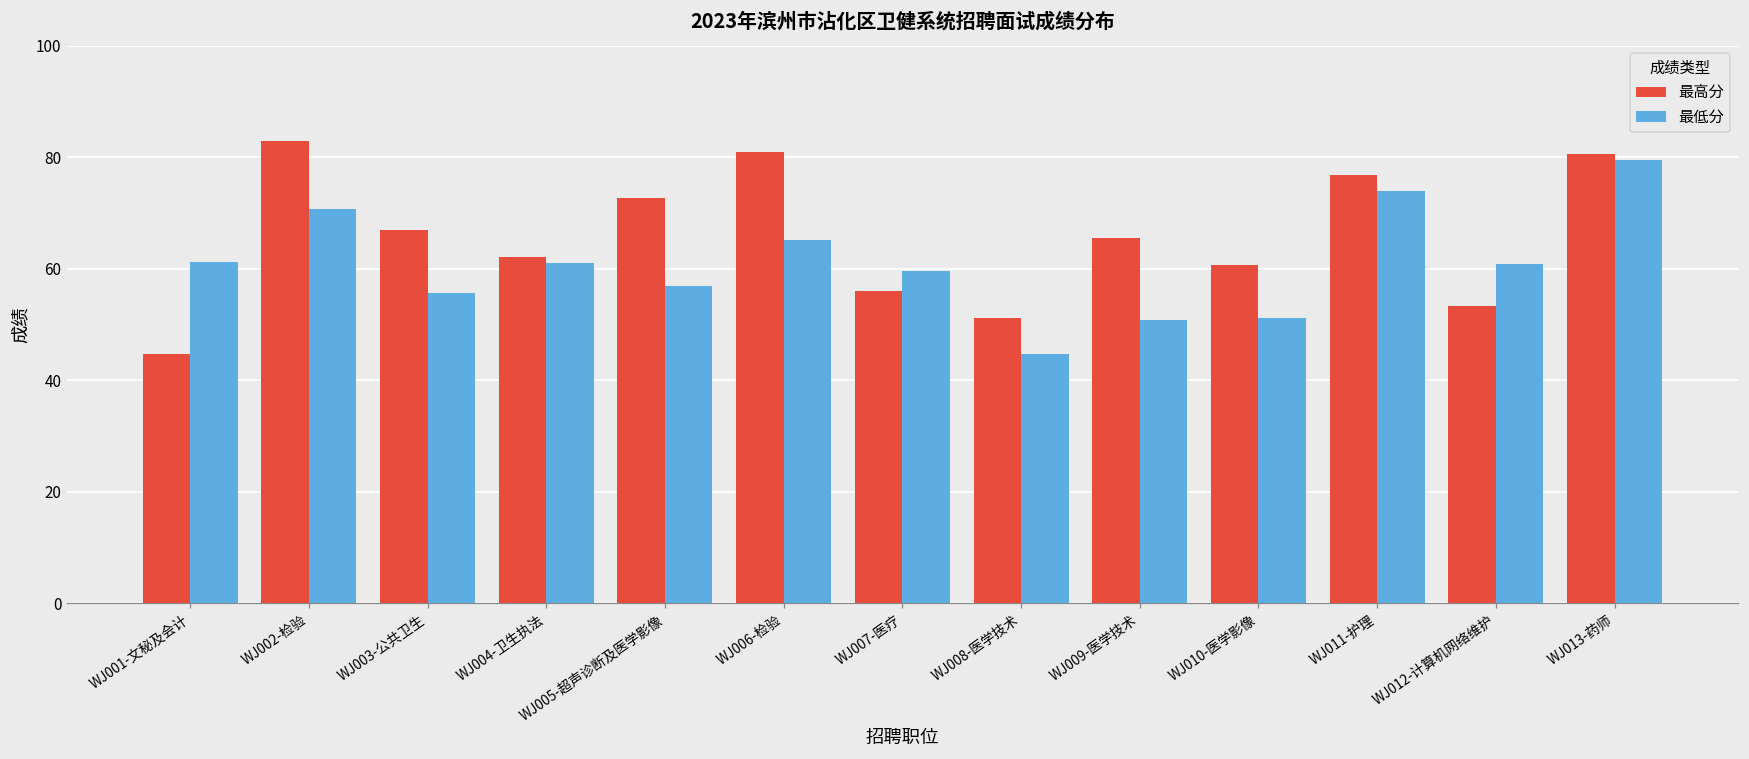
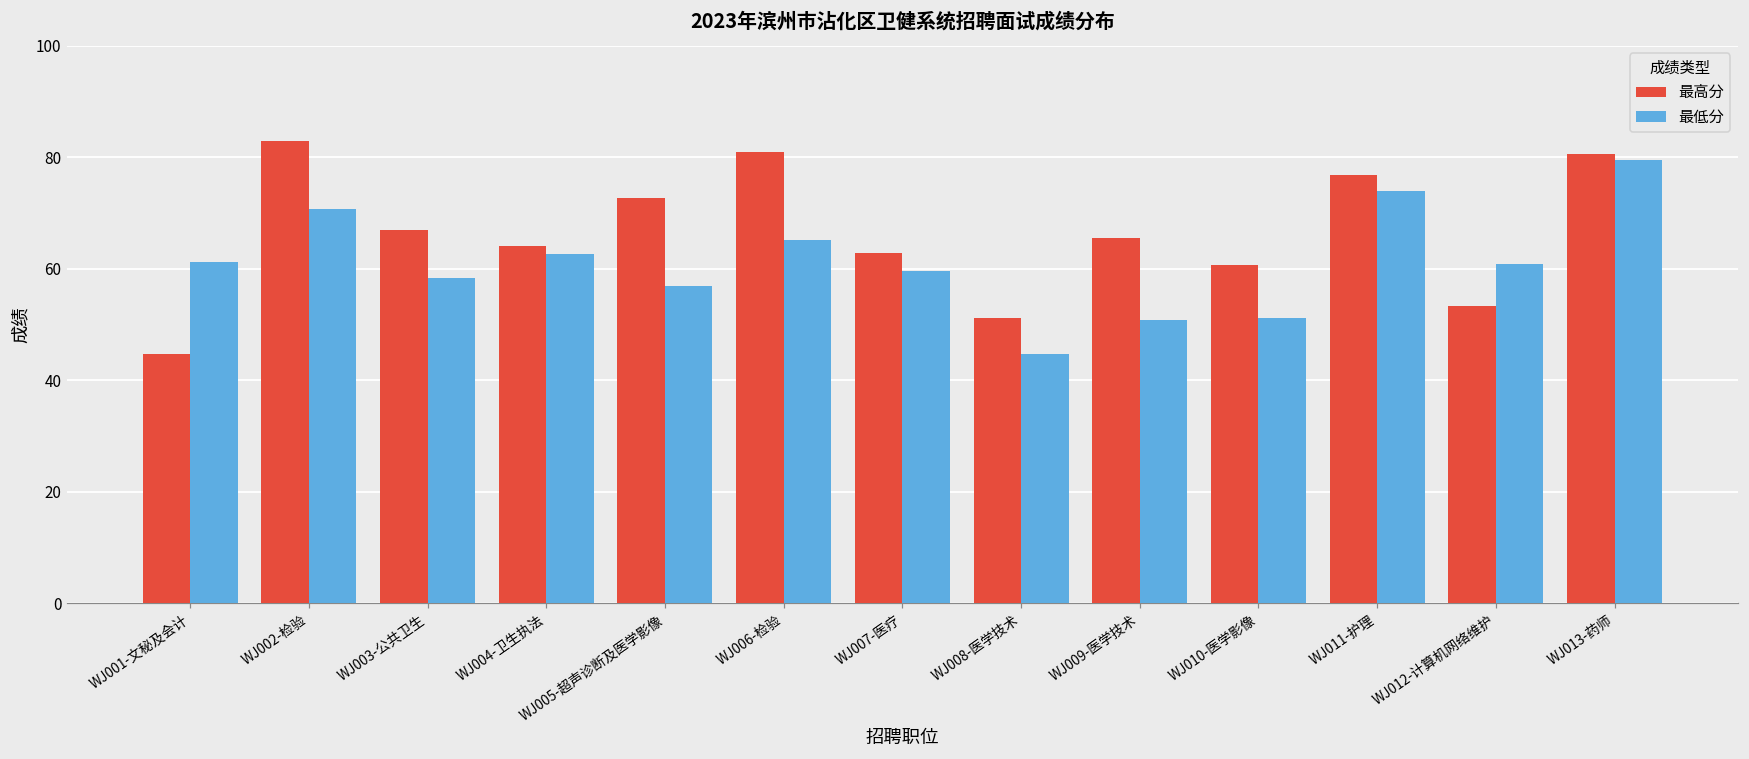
最低分, WJ003-公共卫生: 56 -> 58
最高分, WJ004-卫生执法: 62 -> 64
最低分, WJ004-卫生执法: 61 -> 63
最高分, WJ007-医疗: 56 -> 63
